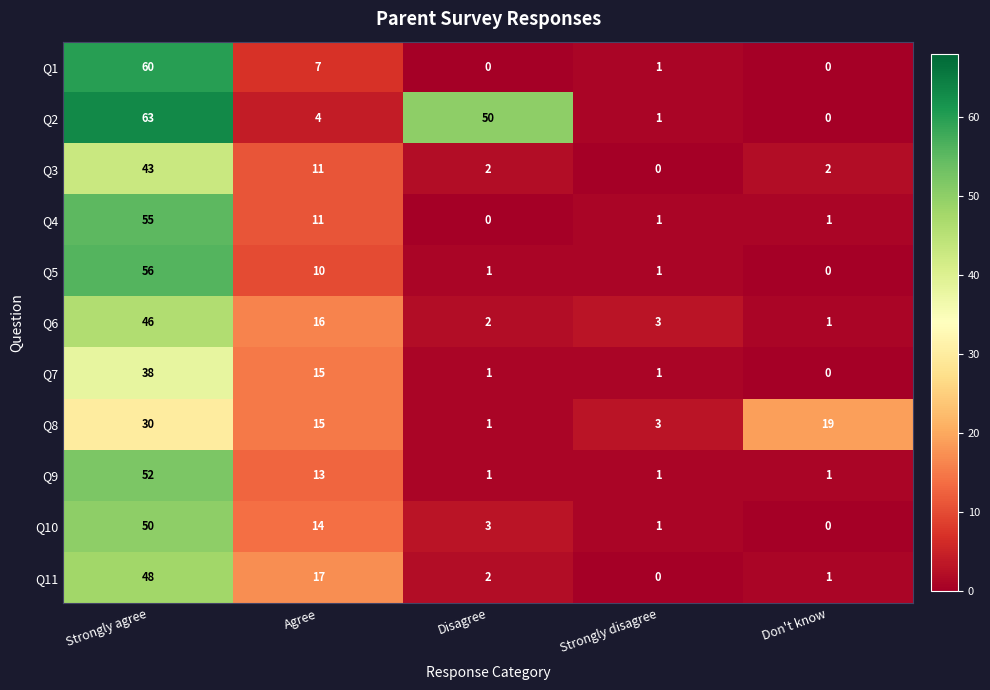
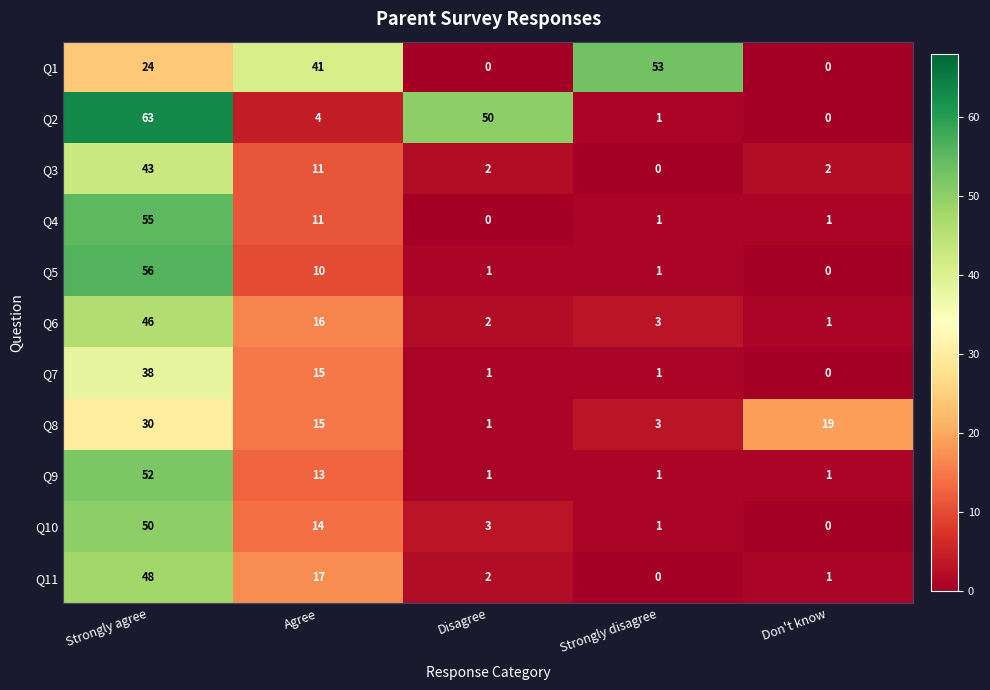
Q1, Strongly agree: 60 -> 24
Q1, Agree: 7 -> 41
Q1, Strongly disagree: 1 -> 53
